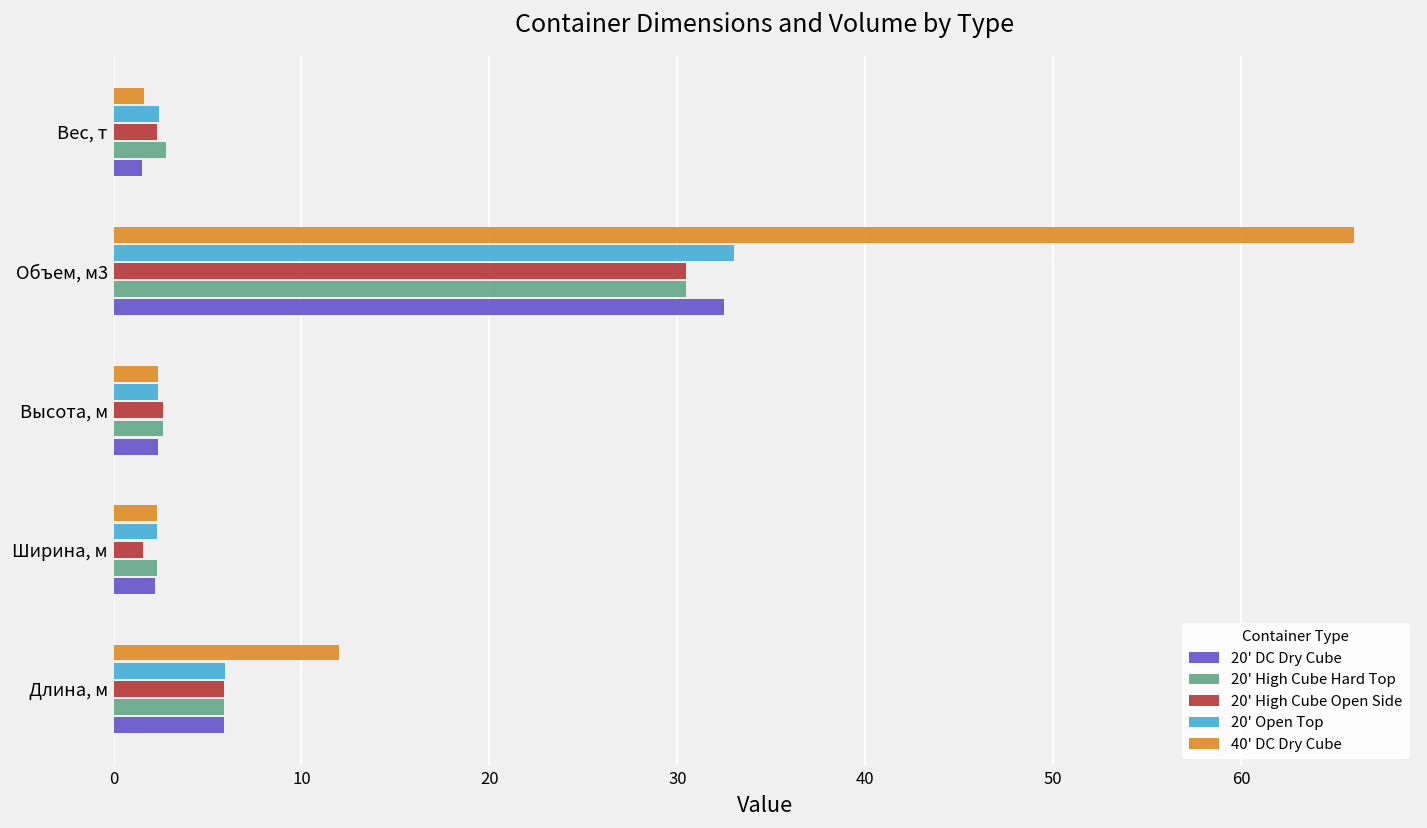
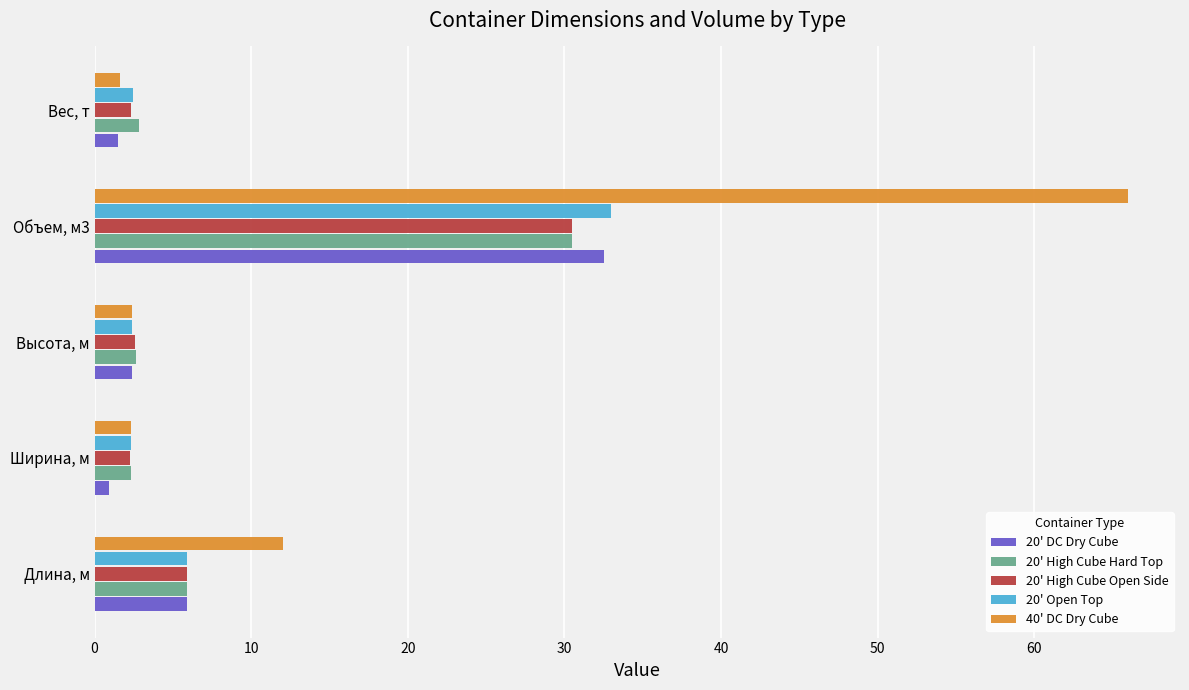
20' High Cube Open Side, Ширина, м: 1.6 -> 2.3
20' DC Dry Cube, Ширина, м: 2.2 -> 0.9
